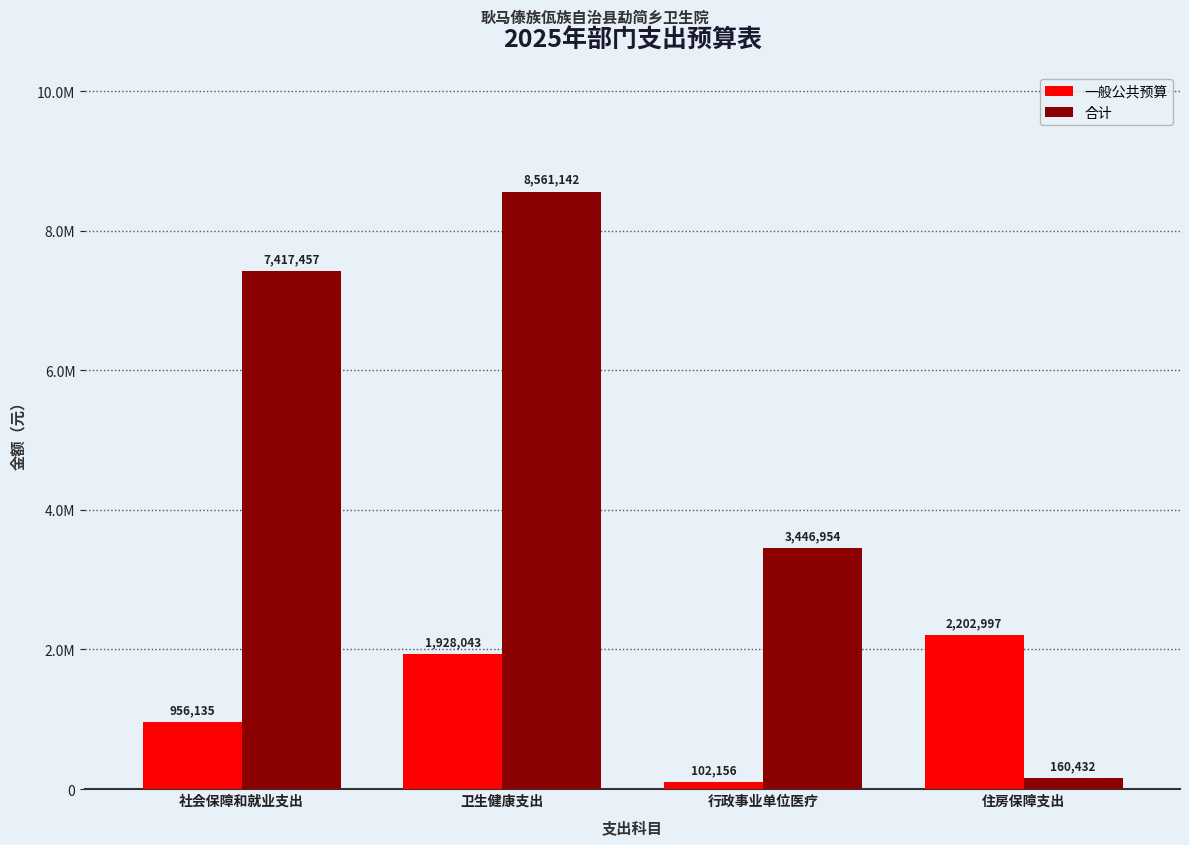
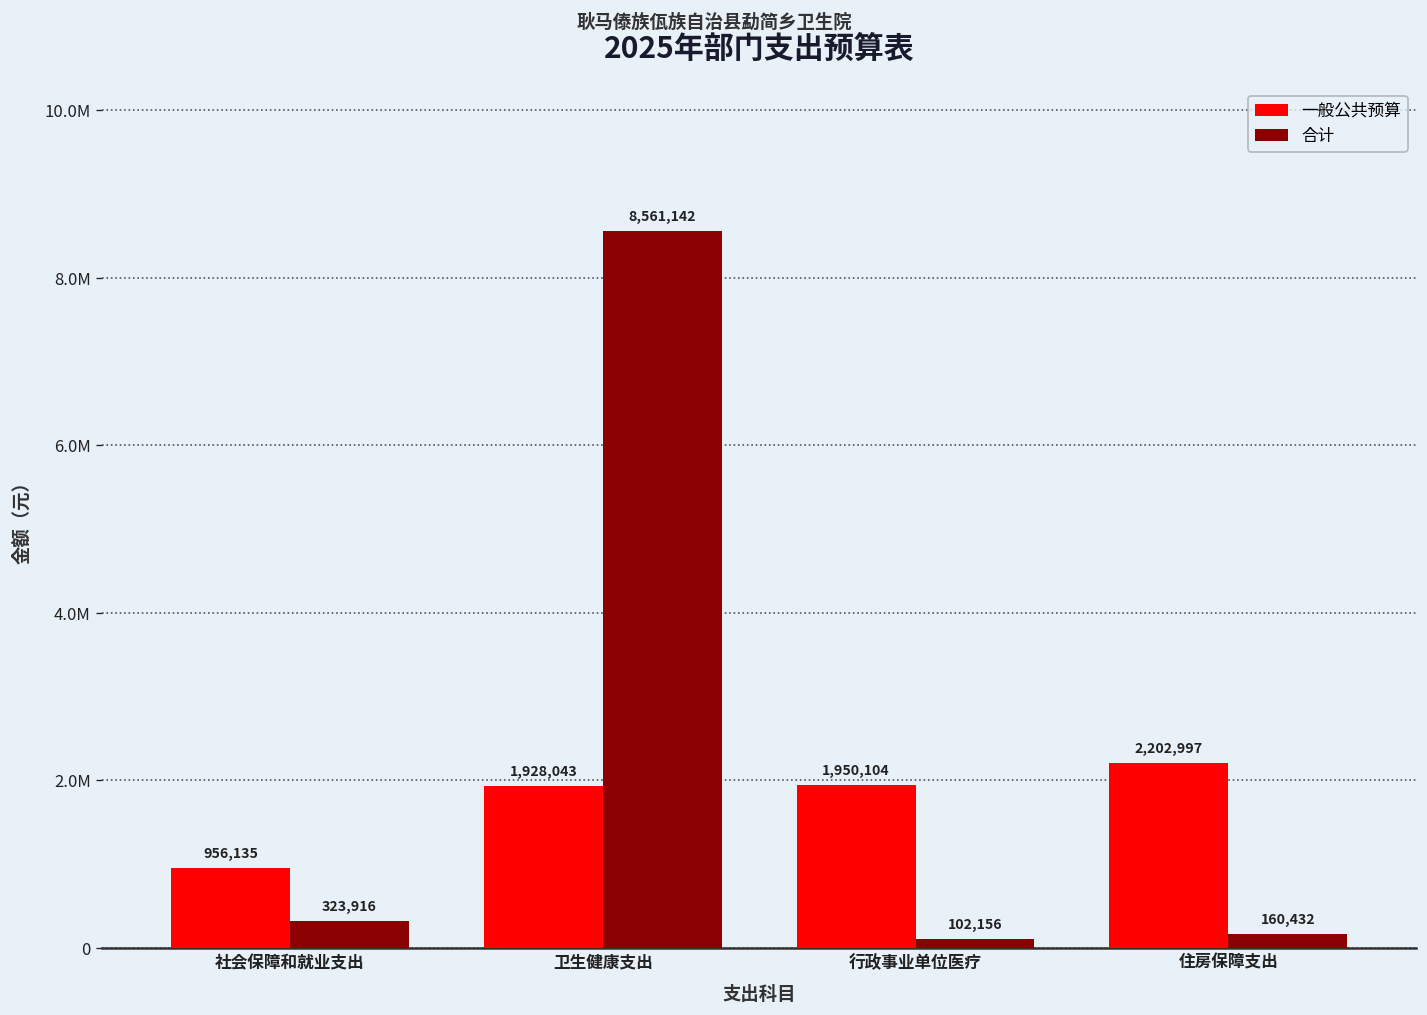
合计, 社会保障和就业支出: 7,417,457 -> 323,916
一般公共预算, 行政事业单位医疗: 102,156 -> 1,950,104
合计, 行政事业单位医疗: 3,446,954 -> 102,156
